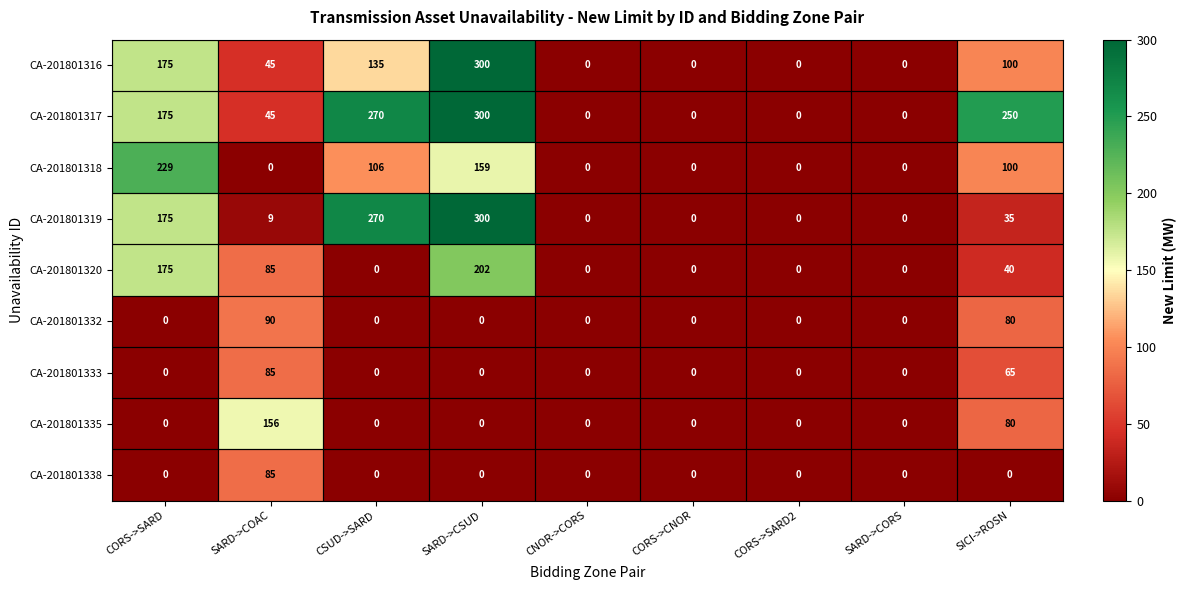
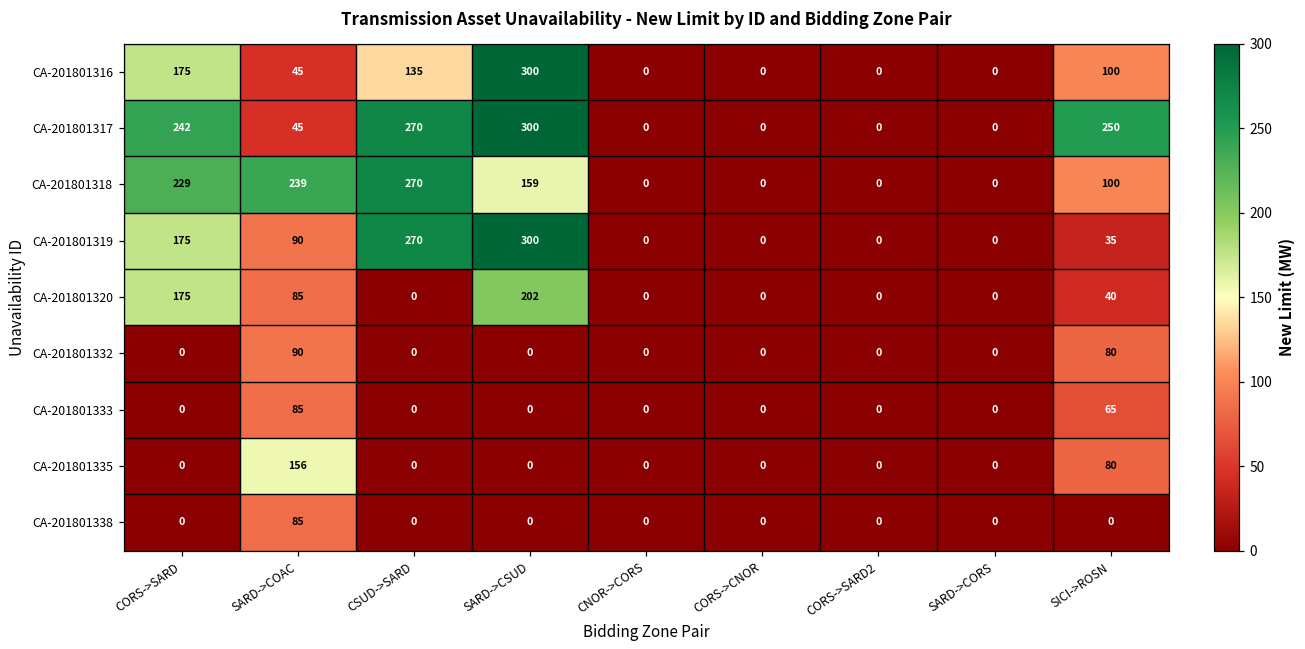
CA-201801317, CORS->SARD: 175 -> 242
CA-201801318, SARD->COAC: 0 -> 239
CA-201801318, CSUD->SARD: 106 -> 270
CA-201801319, SARD->COAC: 9 -> 90
